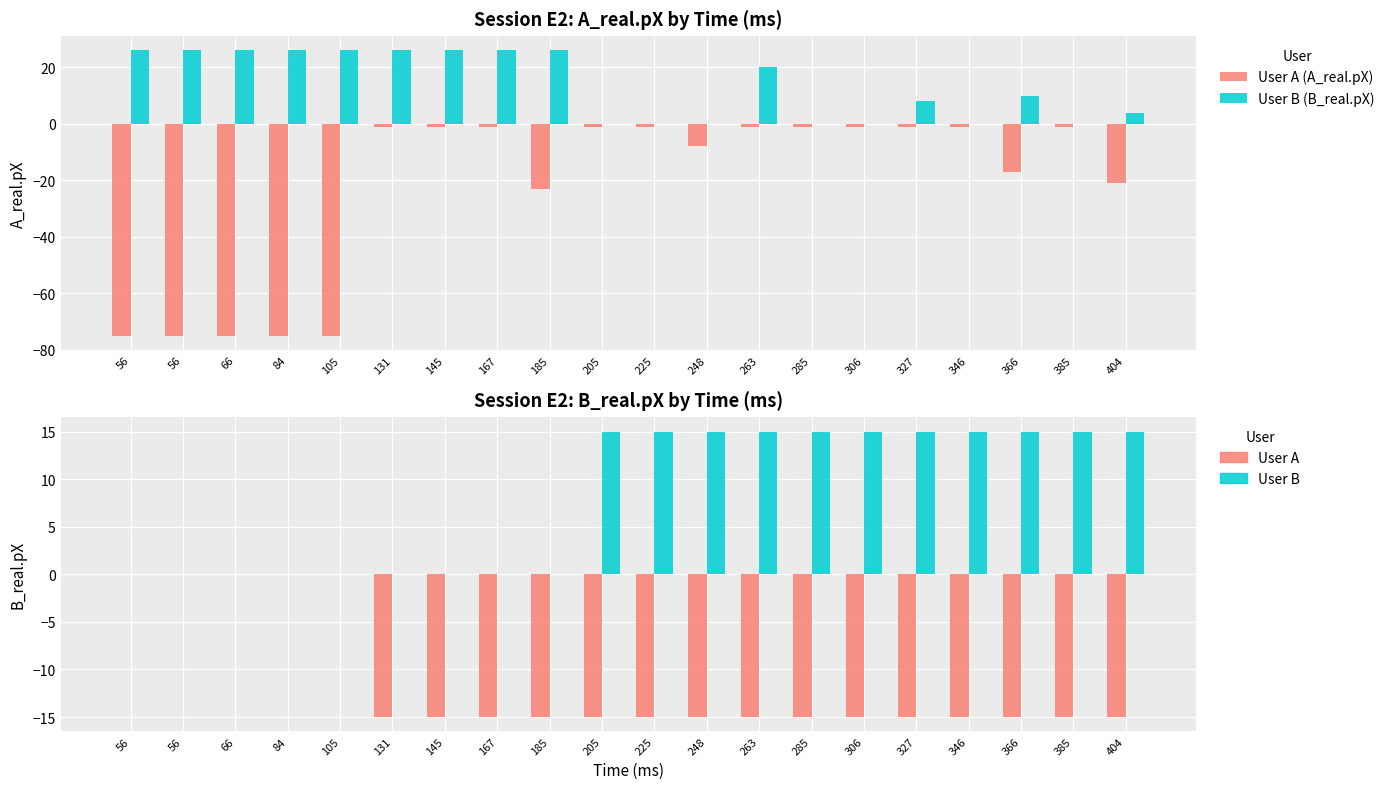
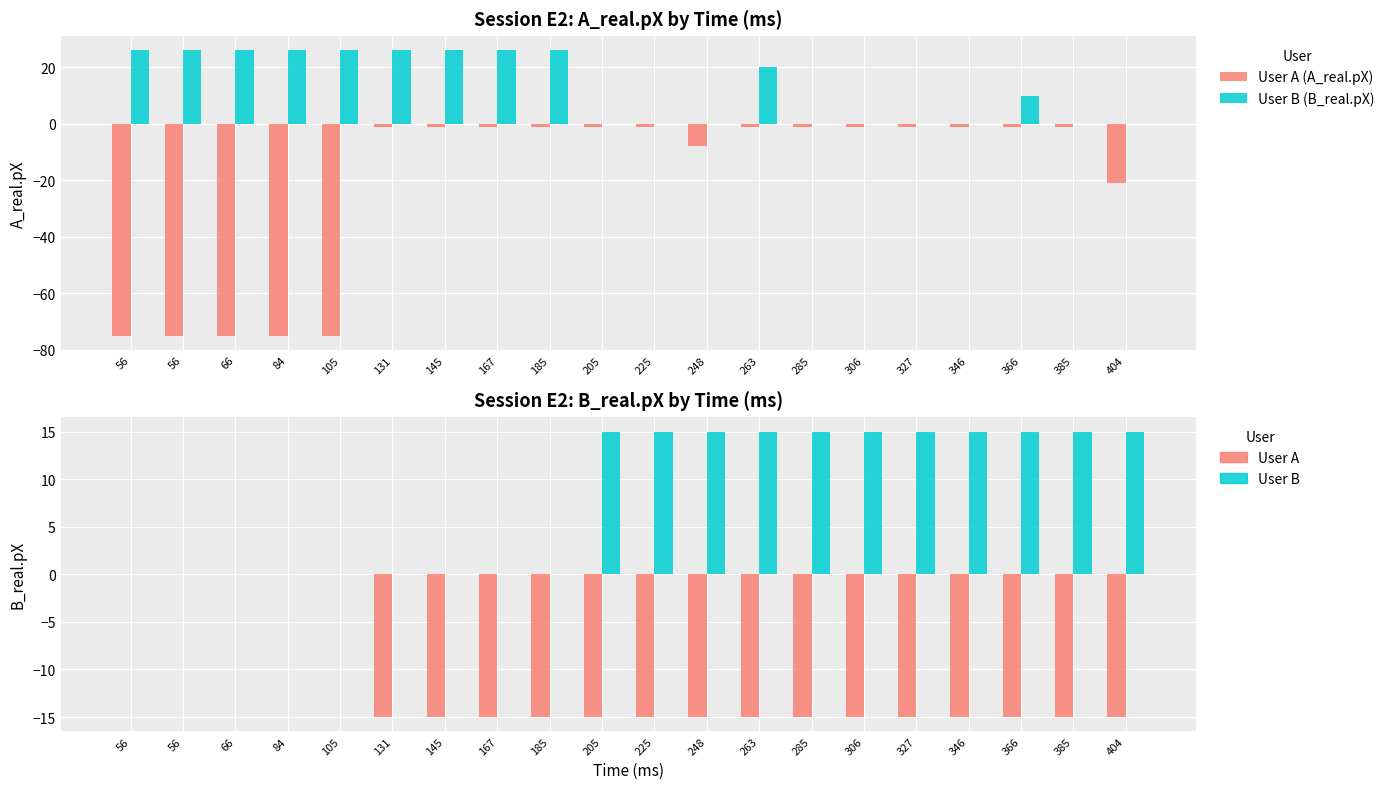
Session E2: A_real.pX by Time (ms), User A (A_real.pX), 185: -23 -> -1
Session E2: A_real.pX by Time (ms), User B (B_real.pX), 327: 8 -> 0
Session E2: A_real.pX by Time (ms), User A (A_real.pX), 366: -17 -> -1
Session E2: A_real.pX by Time (ms), User B (B_real.pX), 404: 4 -> 0
